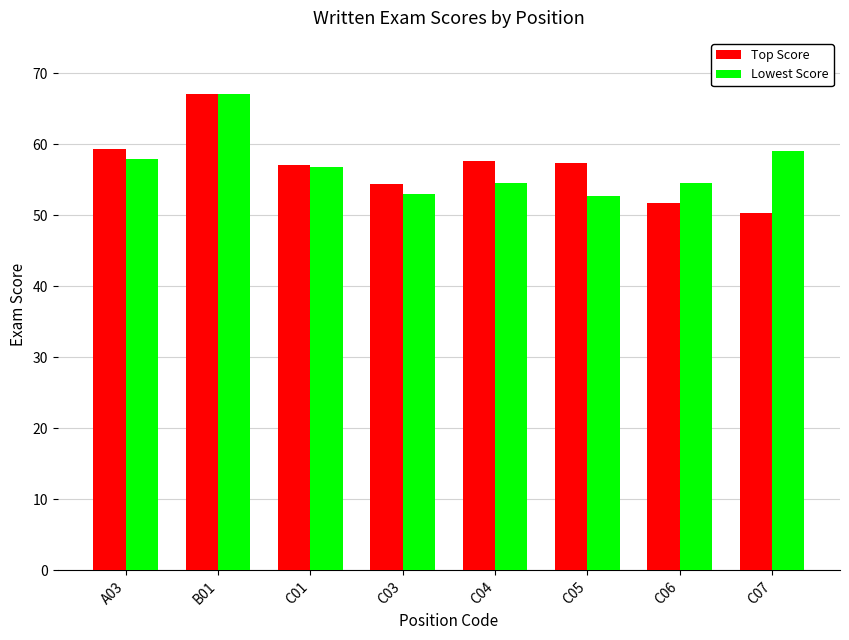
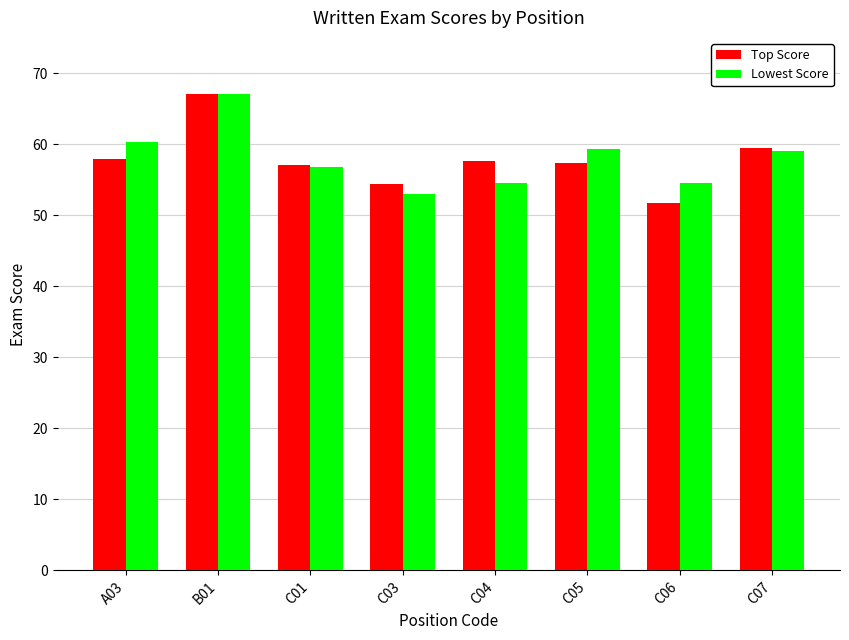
Top Score, A03: 59 -> 58
Lowest Score, A03: 58 -> 60
Lowest Score, C05: 53 -> 59
Top Score, C07: 50 -> 60
